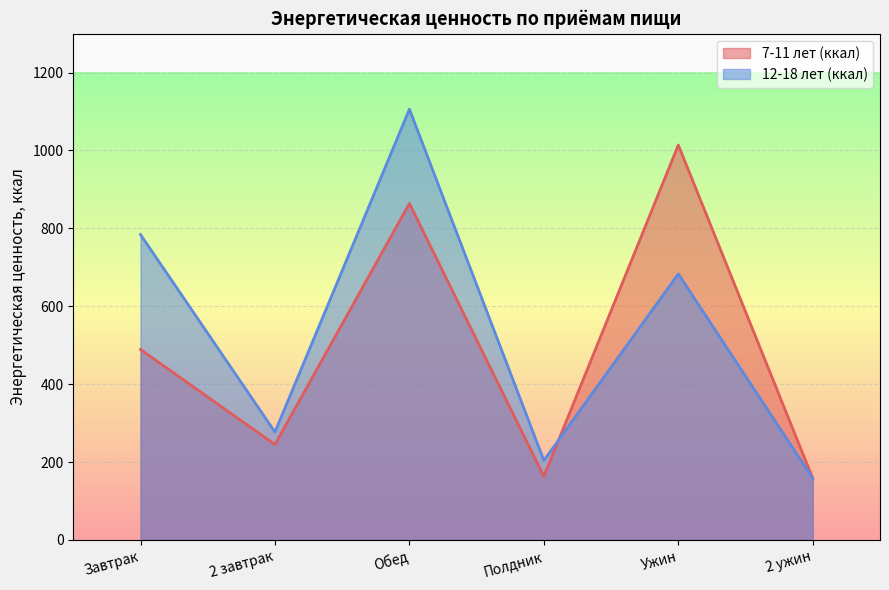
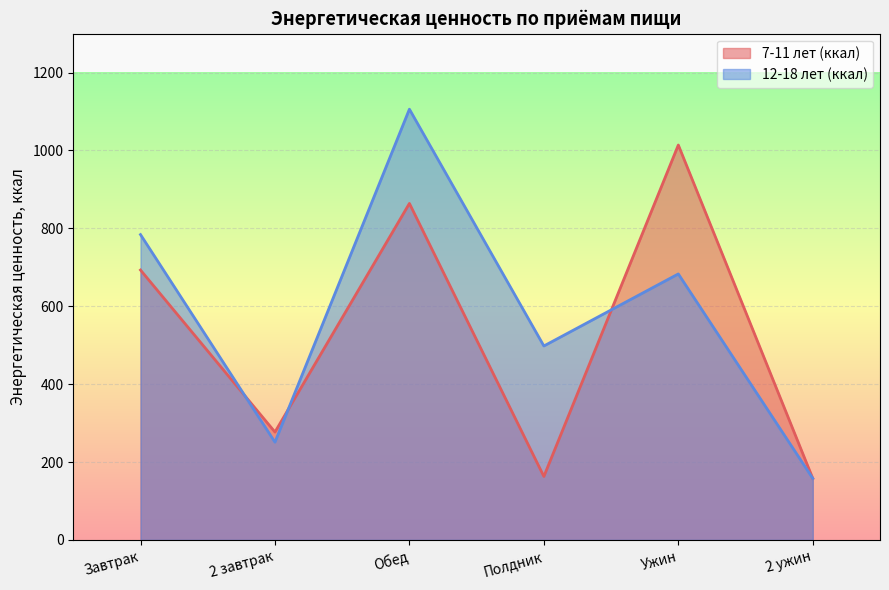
7-11 лет (ккал), Завтрак: 490 -> 690
7-11 лет (ккал), 2 завтрак: 250 -> 280
12-18 лет (ккал), 2 завтрак: 280 -> 250
12-18 лет (ккал), Полдник: 200 -> 500
